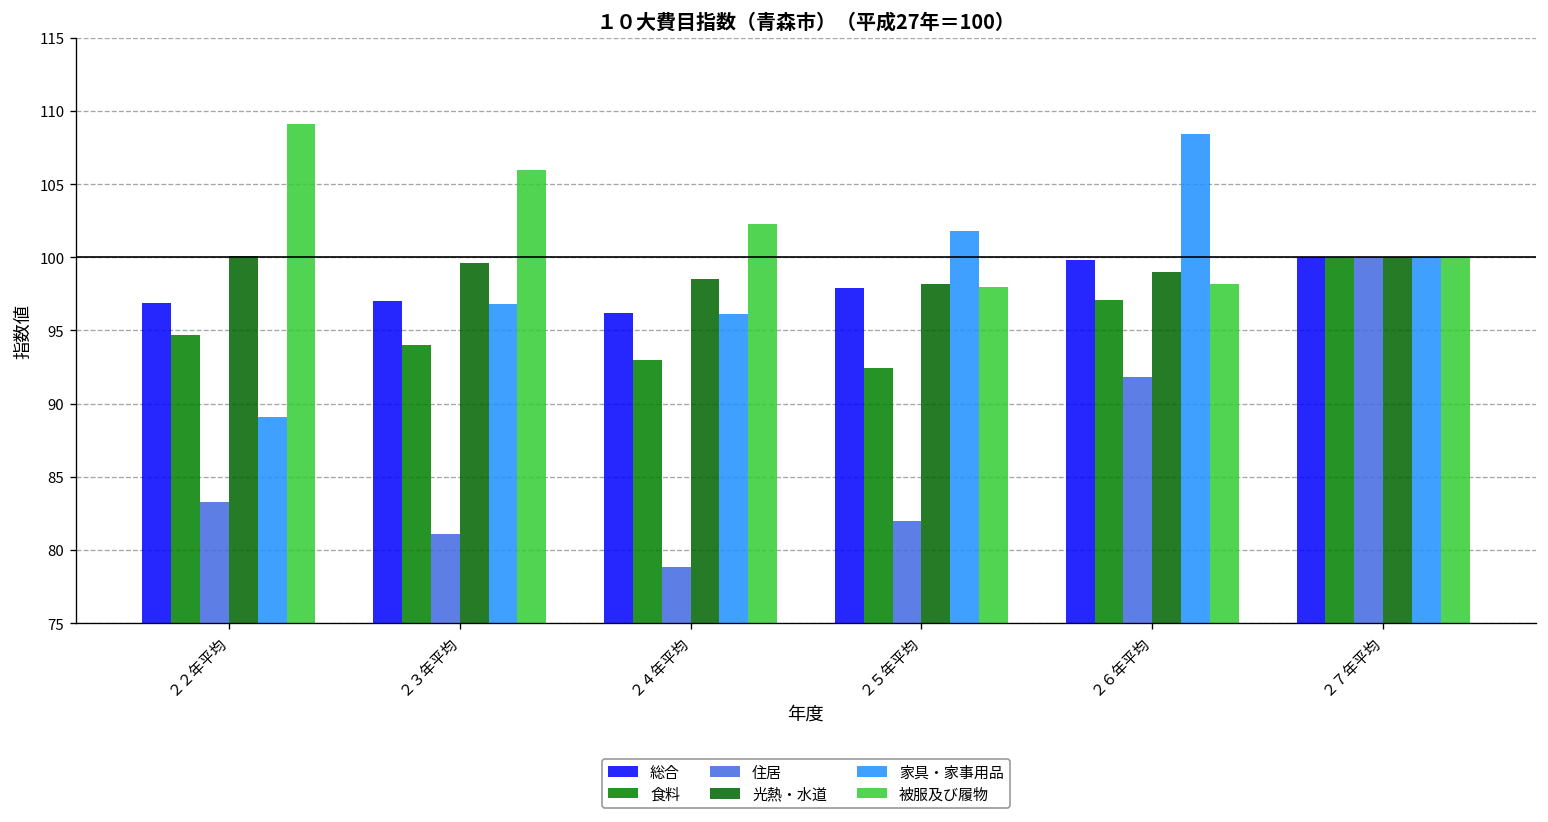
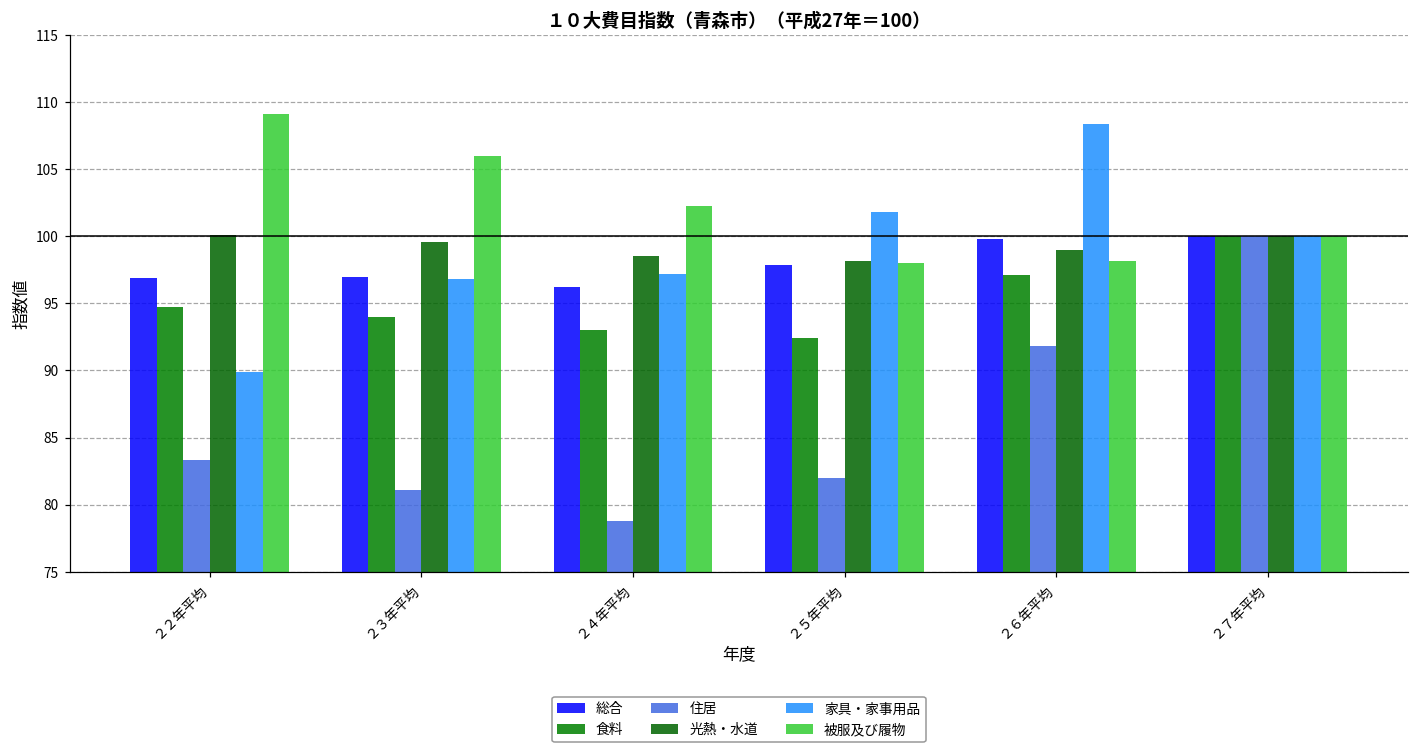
家具・家事用品, ２２年平均: 89.1 -> 89.9
家具・家事用品, ２４年平均: 96.1 -> 97.2
